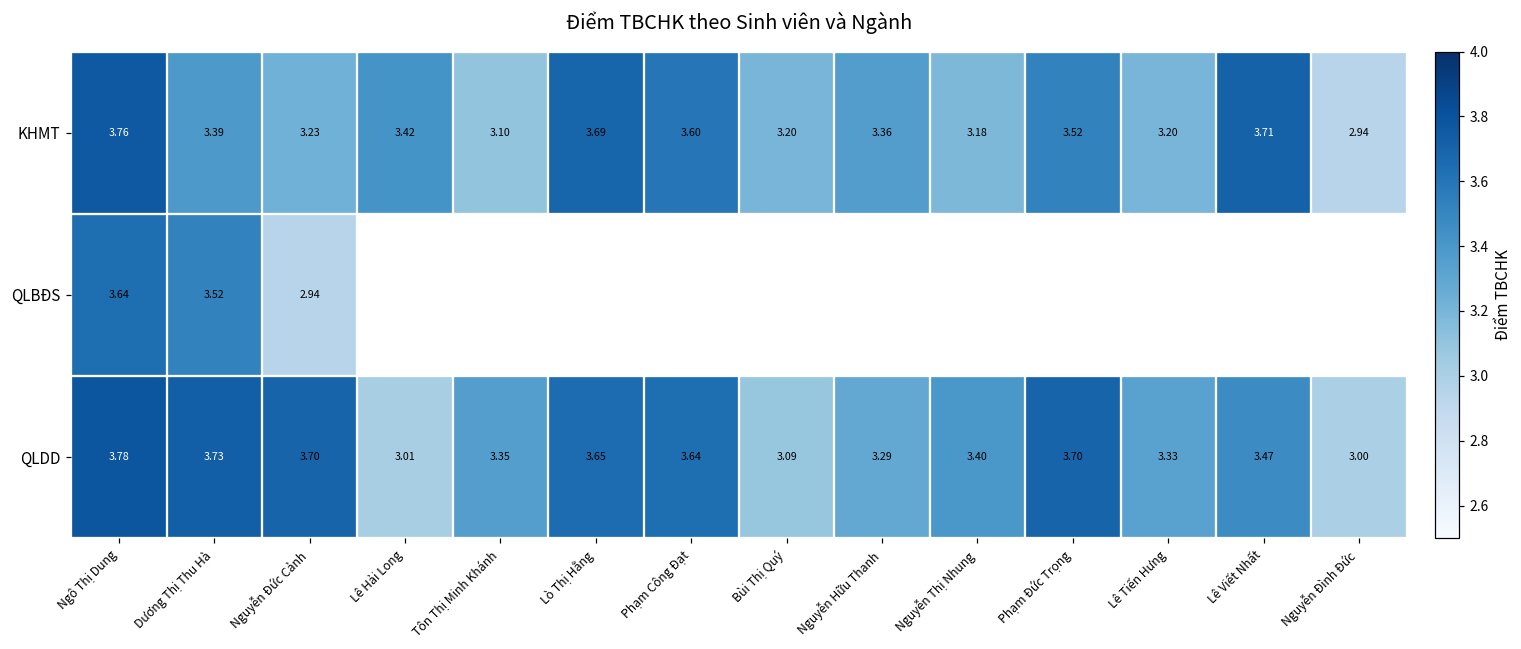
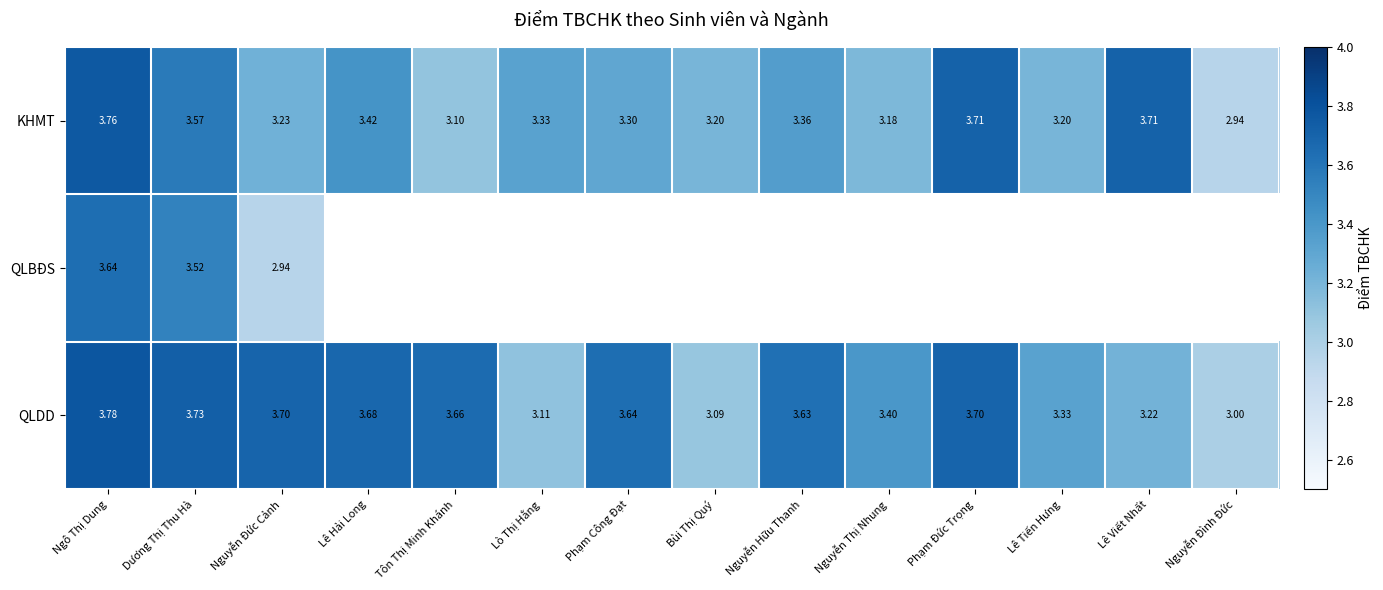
KHMT, Dương Thị Thu Hà: 3.39 -> 3.57
KHMT, Lò Thị Hằng: 3.69 -> 3.33
KHMT, Phạm Công Đạt: 3.60 -> 3.30
KHMT, Phạm Đức Trọng: 3.52 -> 3.71
QLDD, Lê Hải Long: 3.01 -> 3.68
QLDD, Tôn Thị Minh Khánh: 3.35 -> 3.66
QLDD, Lò Thị Hằng: 3.65 -> 3.11
QLDD, Nguyễn Hữu Thanh: 3.29 -> 3.63
QLDD, Lê Viết Nhất: 3.47 -> 3.22
